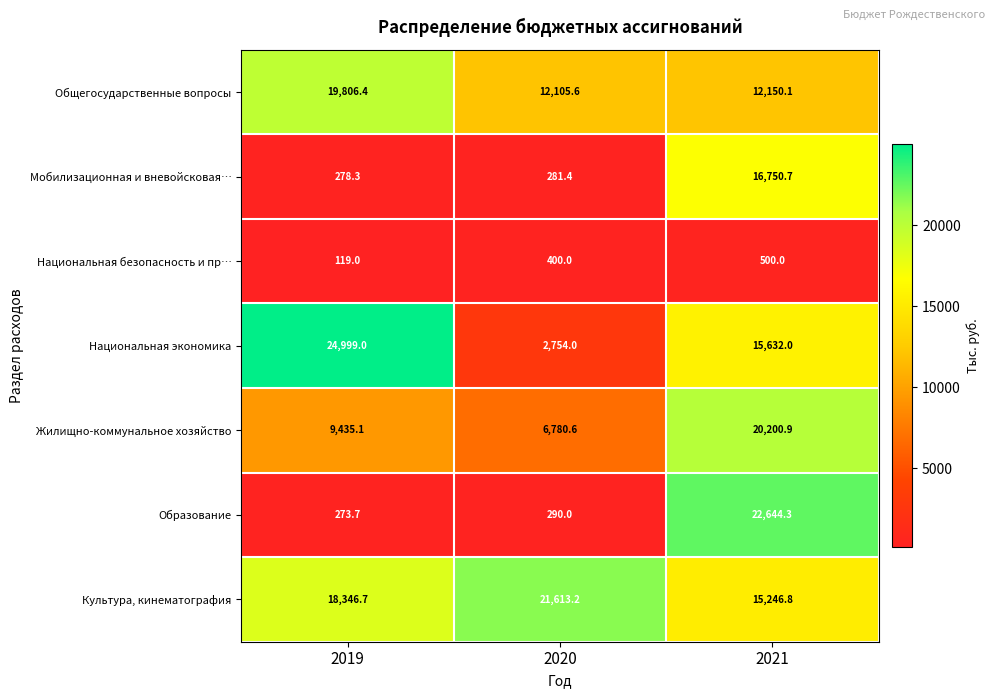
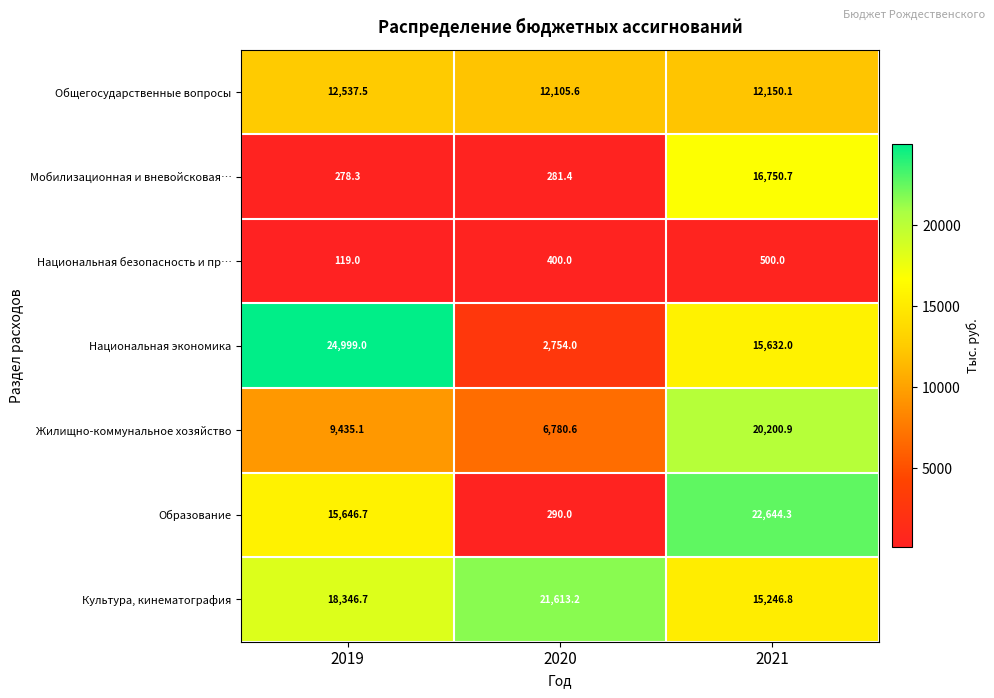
Общегосударственные вопросы, 2019: 19,806.4 -> 12,537.5
Образование, 2019: 273.7 -> 15,646.7
